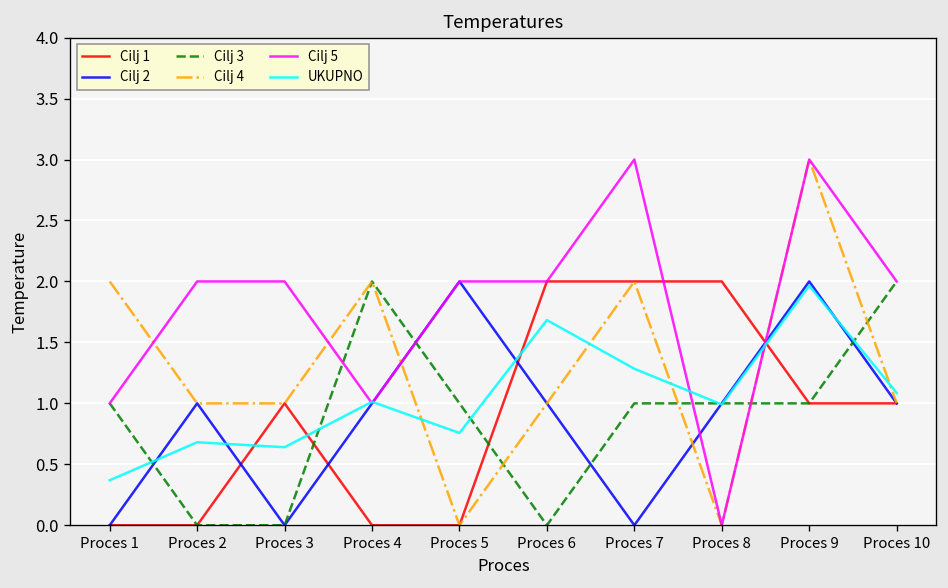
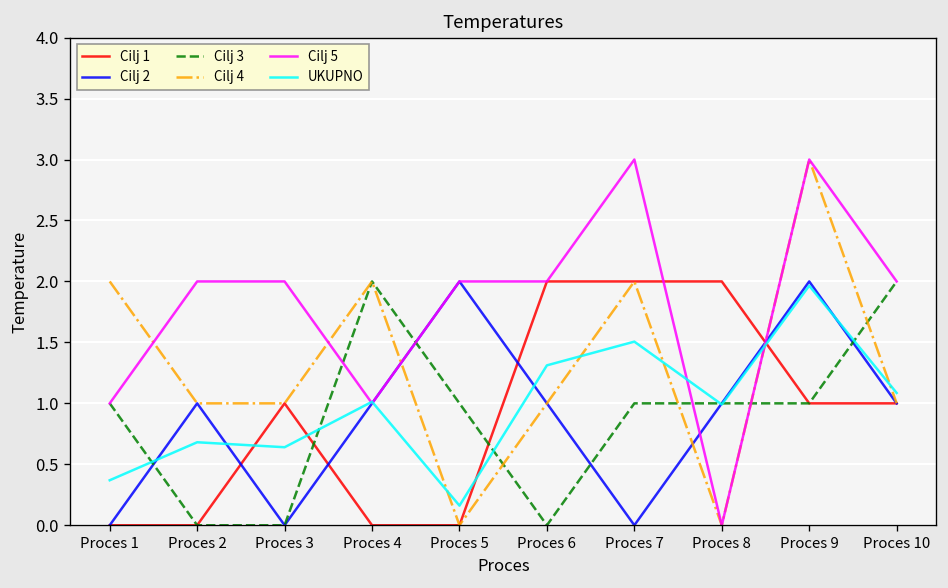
UKUPNO, Proces 5: 0.76 -> 0.16
UKUPNO, Proces 6: 1.68 -> 1.31
UKUPNO, Proces 7: 1.28 -> 1.51
